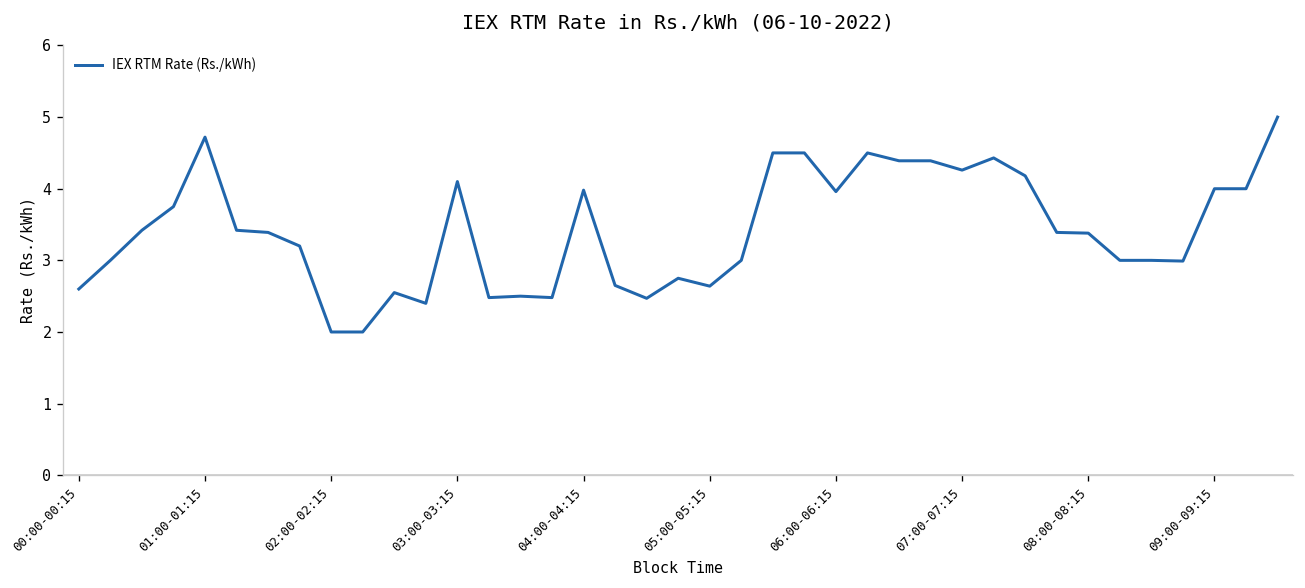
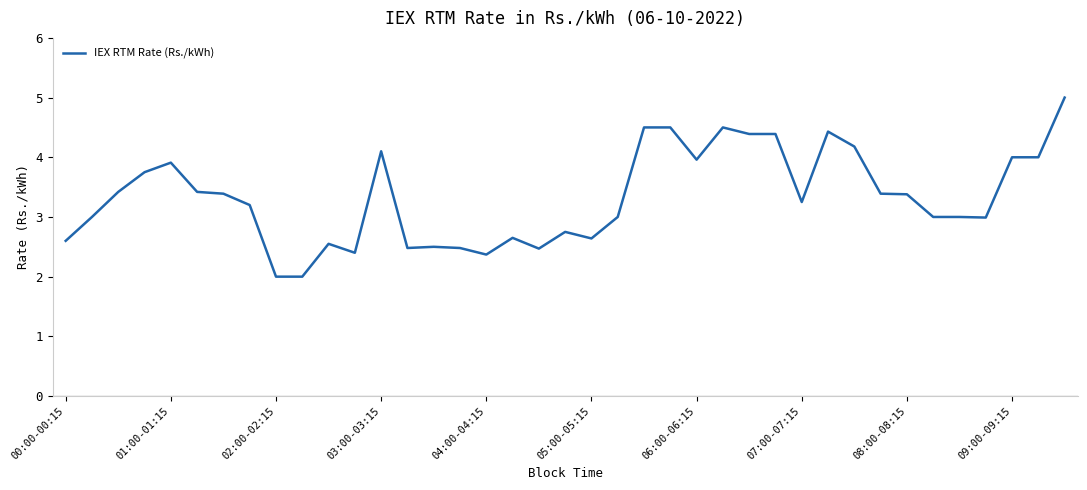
01:00-01:15: 4.7 -> 3.9
04:00-04:15: 4.0 -> 2.4
07:00-07:15: 4.3 -> 3.3
